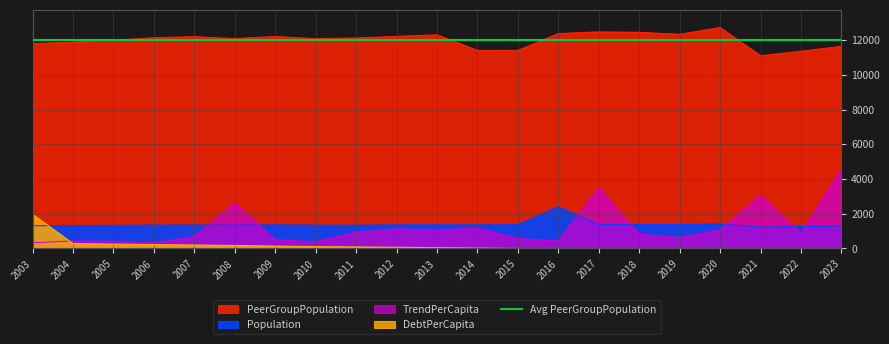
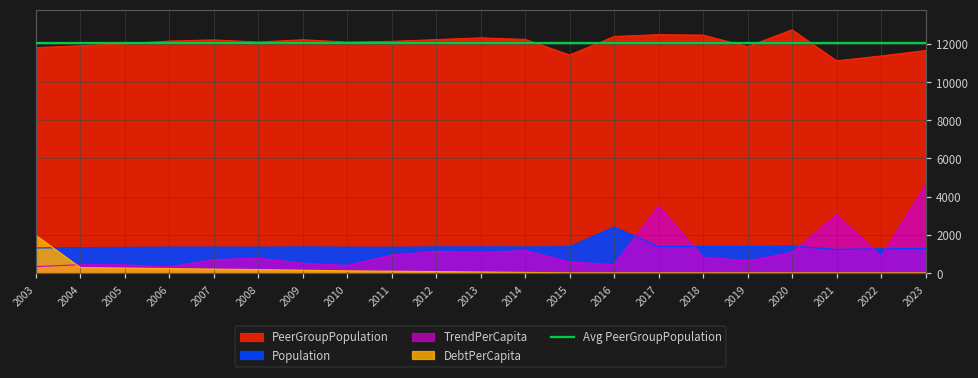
TrendPerCapita, 2008: 2600 -> 800
PeerGroupPopulation, 2014: 11400 -> 12200
PeerGroupPopulation, 2019: 12300 -> 11800
